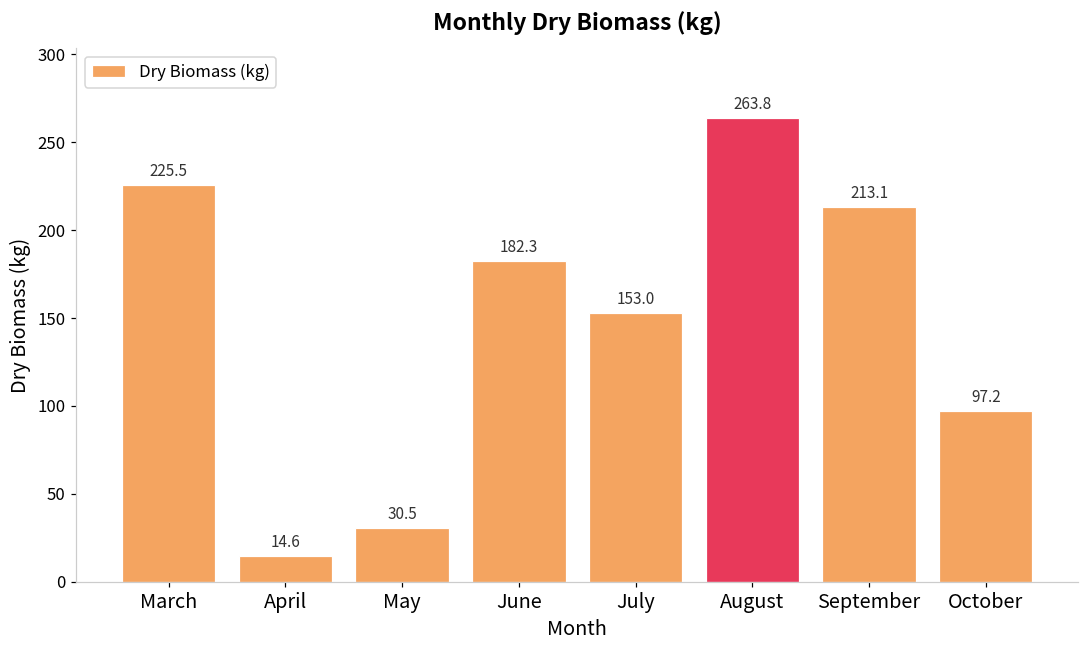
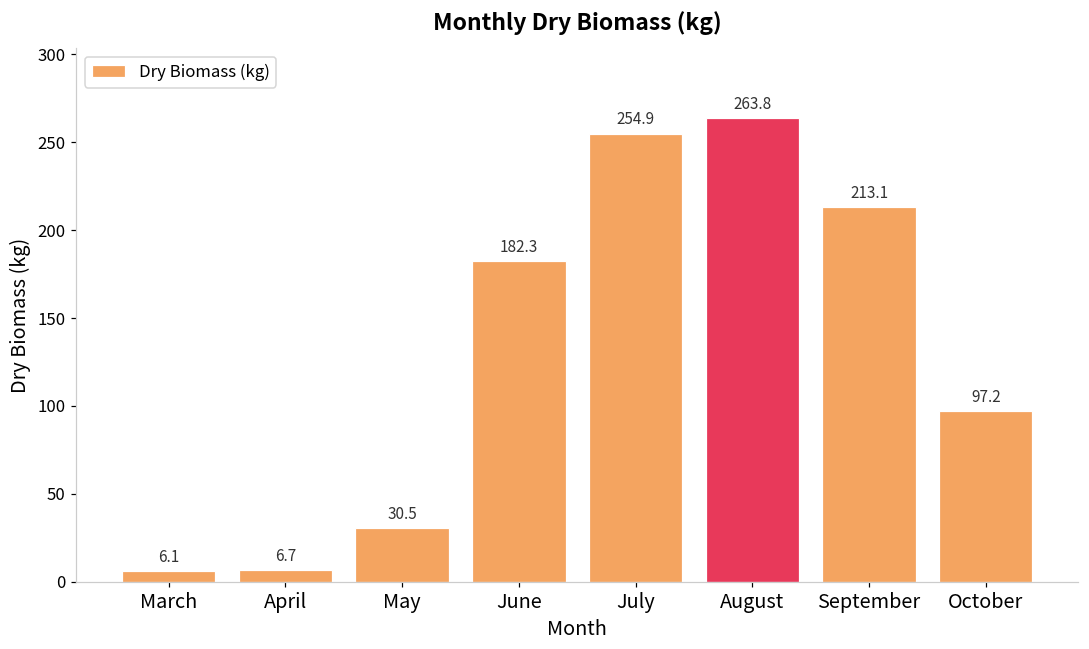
March: 225.5 -> 6.1
April: 14.6 -> 6.7
July: 153.0 -> 254.9
